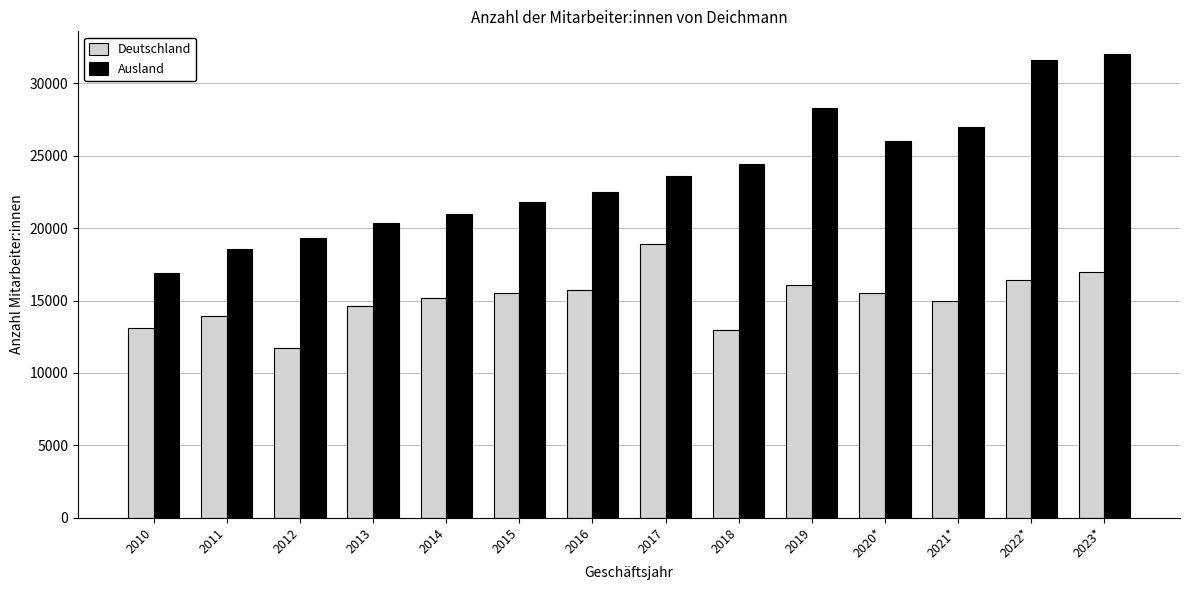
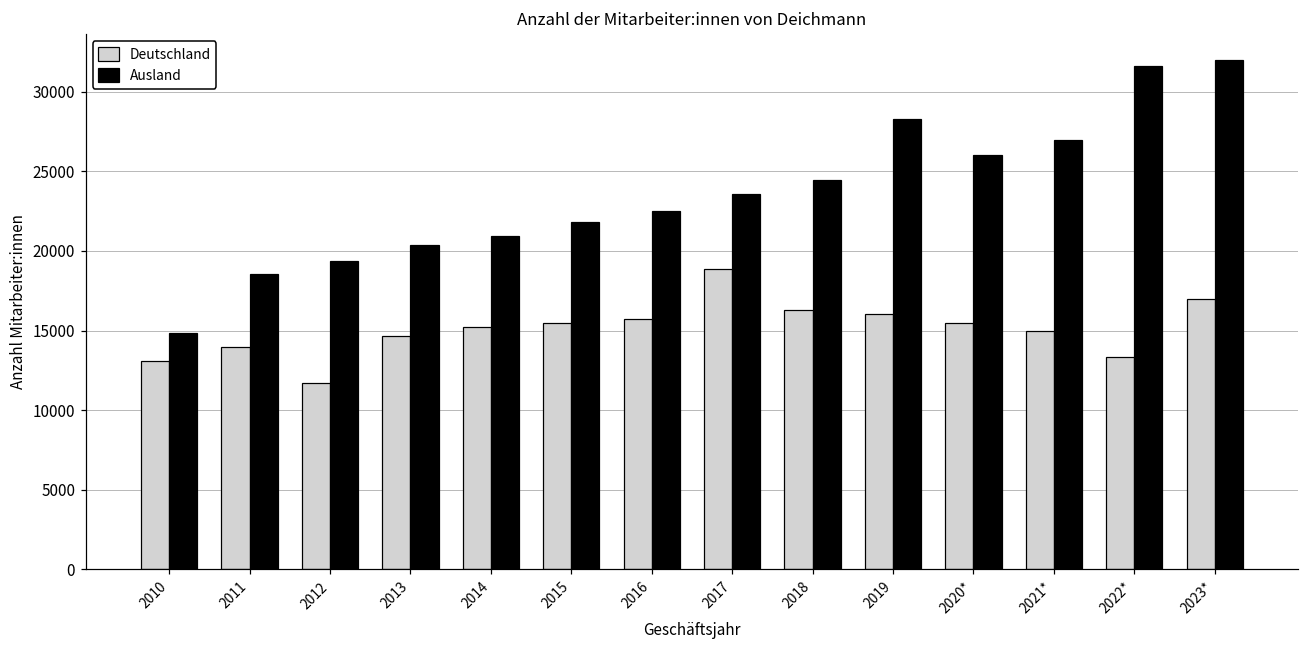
Ausland, 2010: 16900 -> 14900
Deutschland, 2018: 13000 -> 16300
Deutschland, 2022*: 16400 -> 13300
